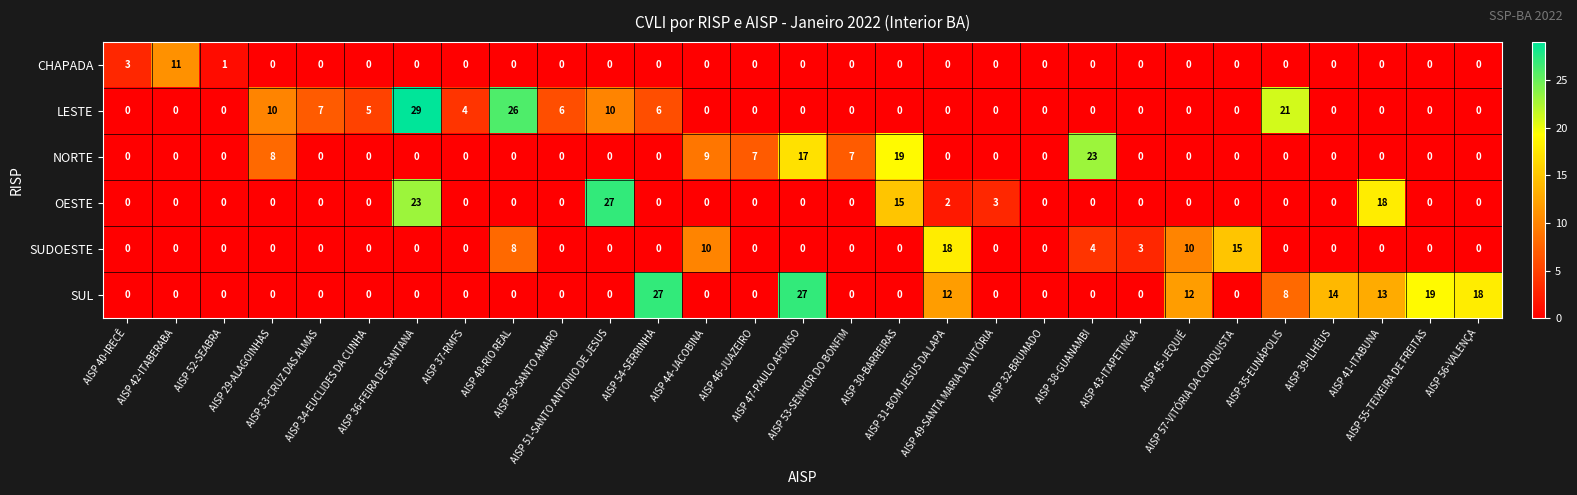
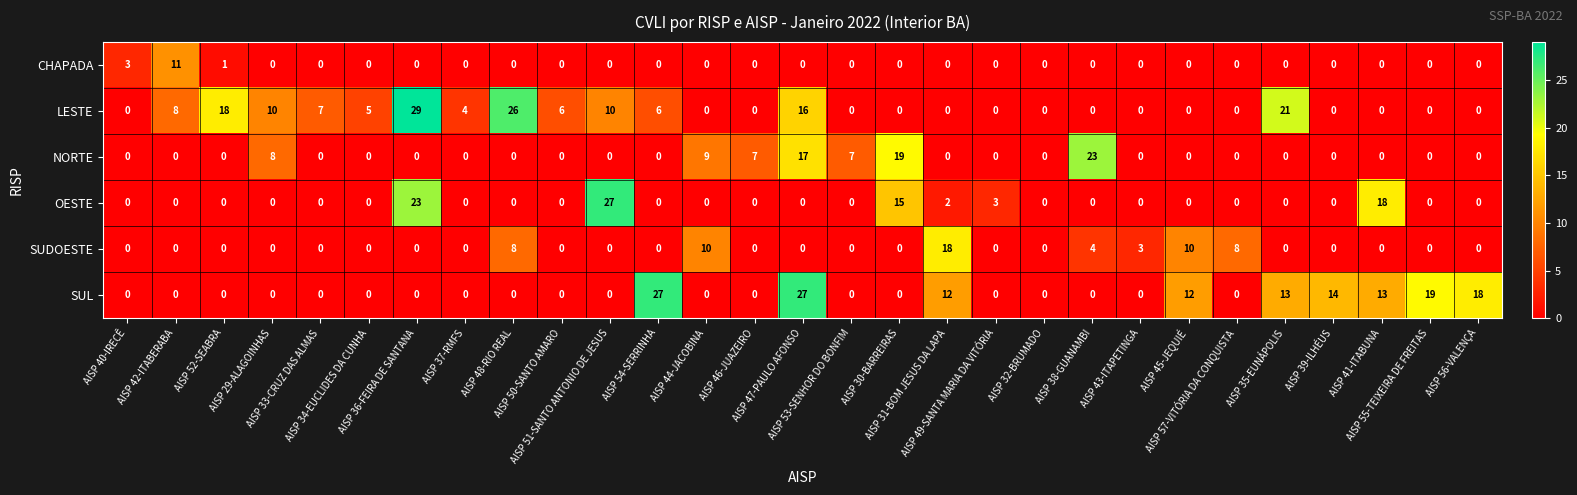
LESTE, AISP 42-ITABERABA: 0 -> 8
LESTE, AISP 52-SEABRA: 0 -> 18
LESTE, AISP 47-PAULO AFONSO: 0 -> 16
SUDOESTE, AISP 57-VITÓRIA DA CONQUISTA: 15 -> 8
SUL, AISP 35-EUNÁPOLIS: 8 -> 13
